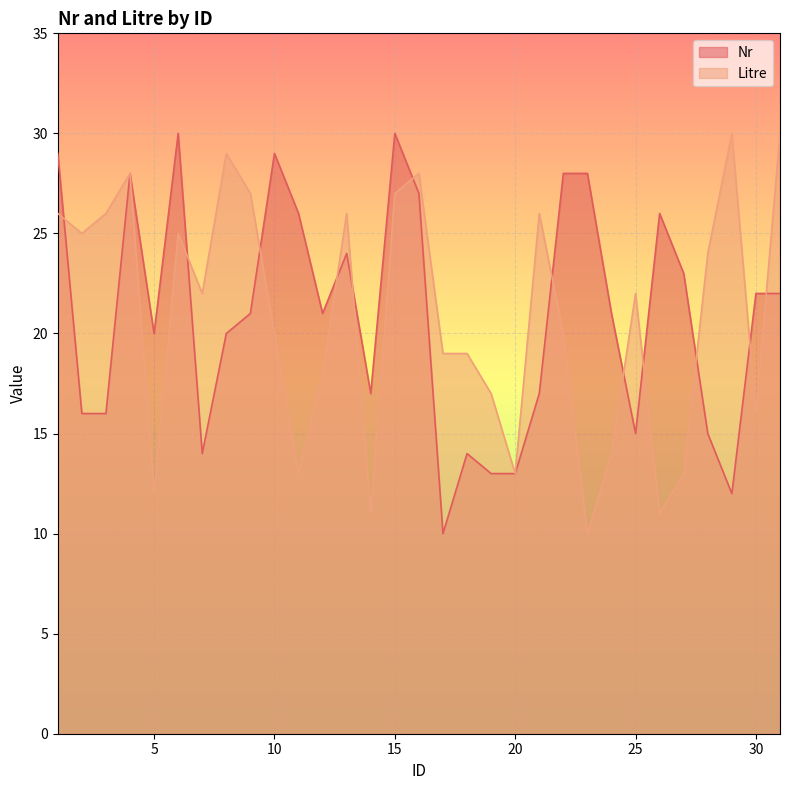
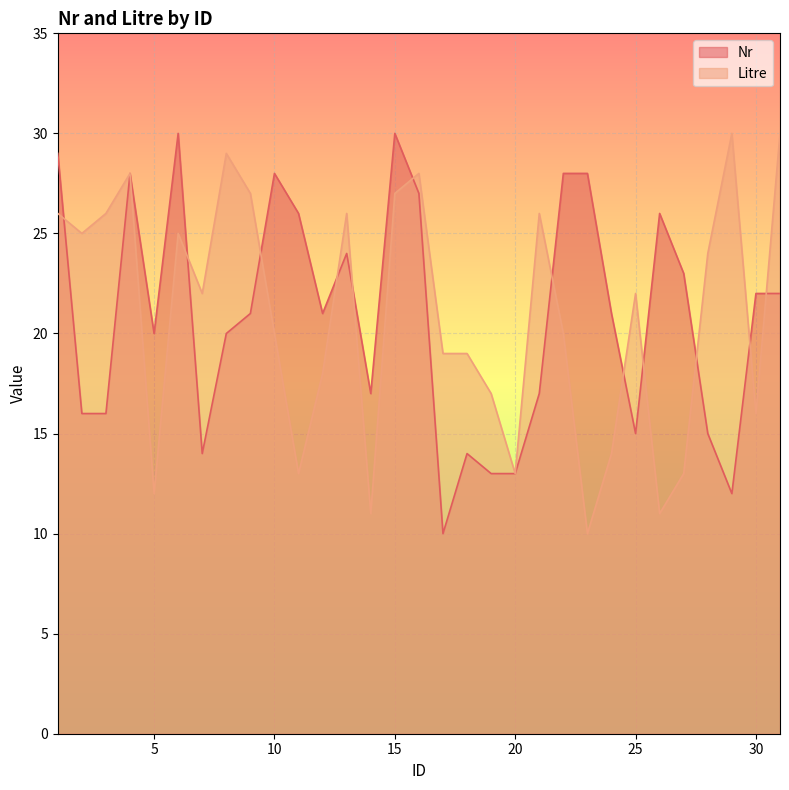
Nr, 10: 29 -> 28
